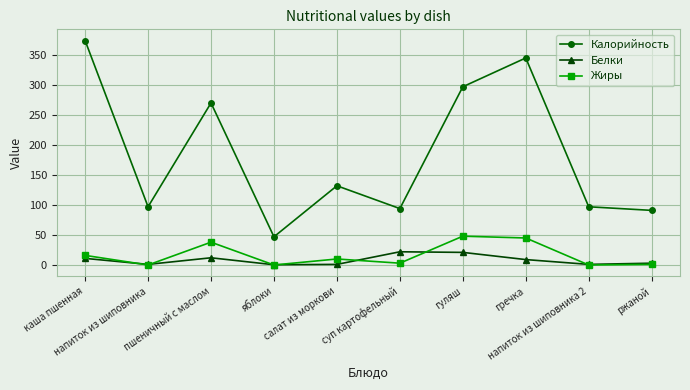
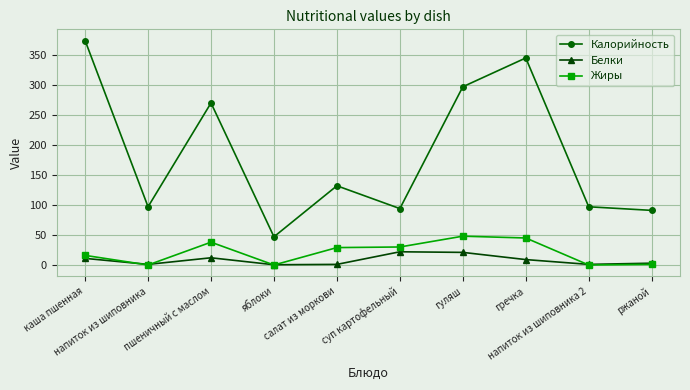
Жиры, салат из моркови: 10 -> 30
Жиры, суп картофельный: 0 -> 30
